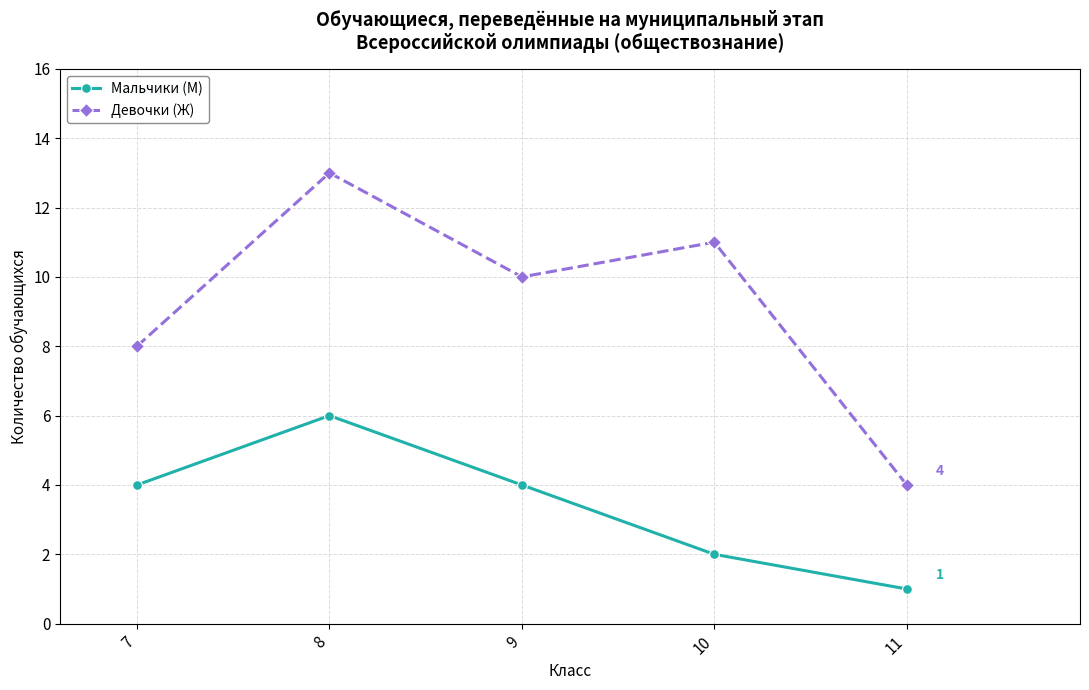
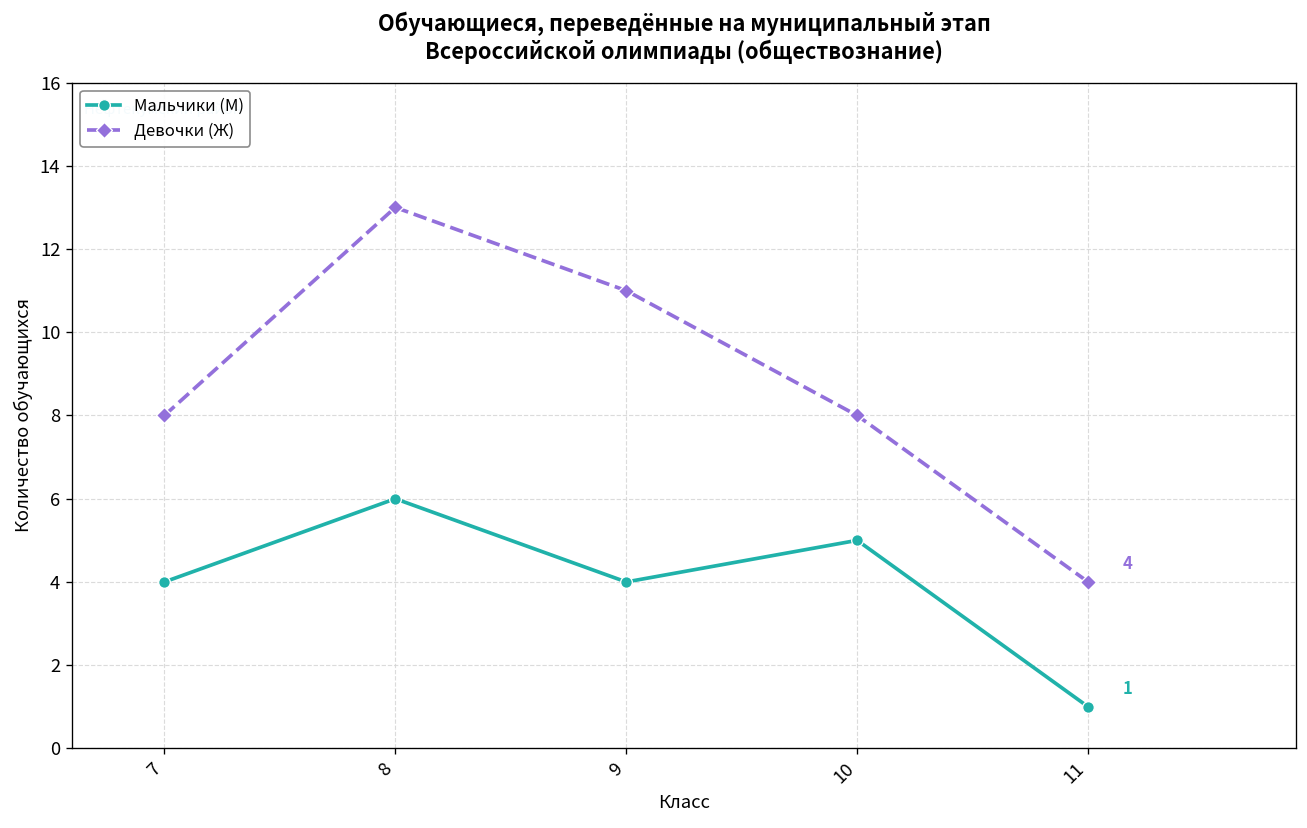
Девочки (Ж), 9: 10 -> 11
Мальчики (М), 10: 2 -> 5
Девочки (Ж), 10: 11 -> 8
